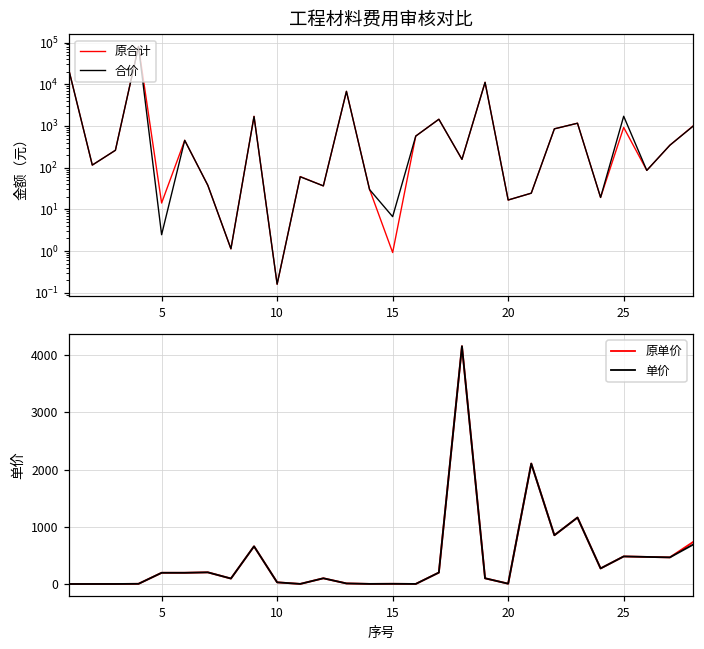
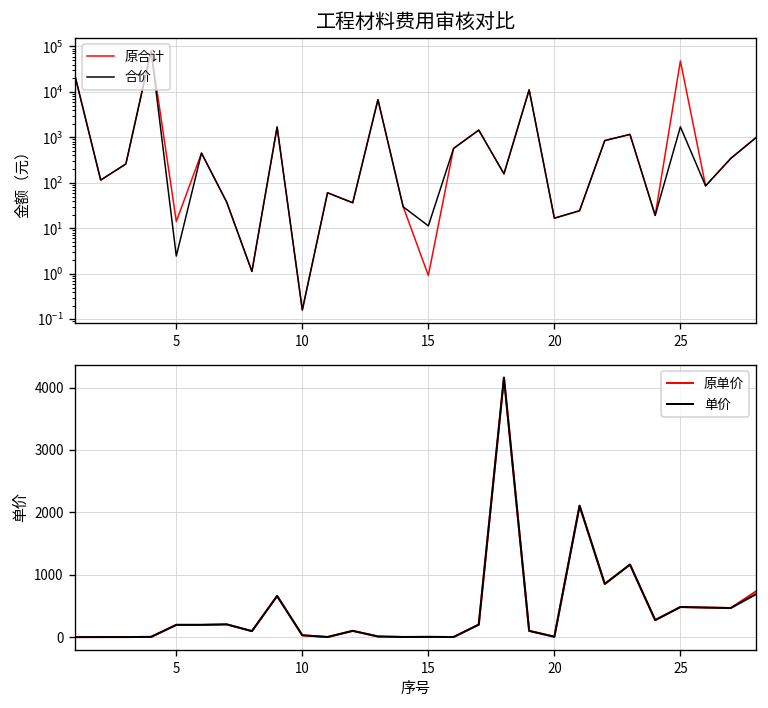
工程材料费用审核对比, 合价, 15: 7 -> 11
工程材料费用审核对比, 原合计, 25: 900 -> 50000
